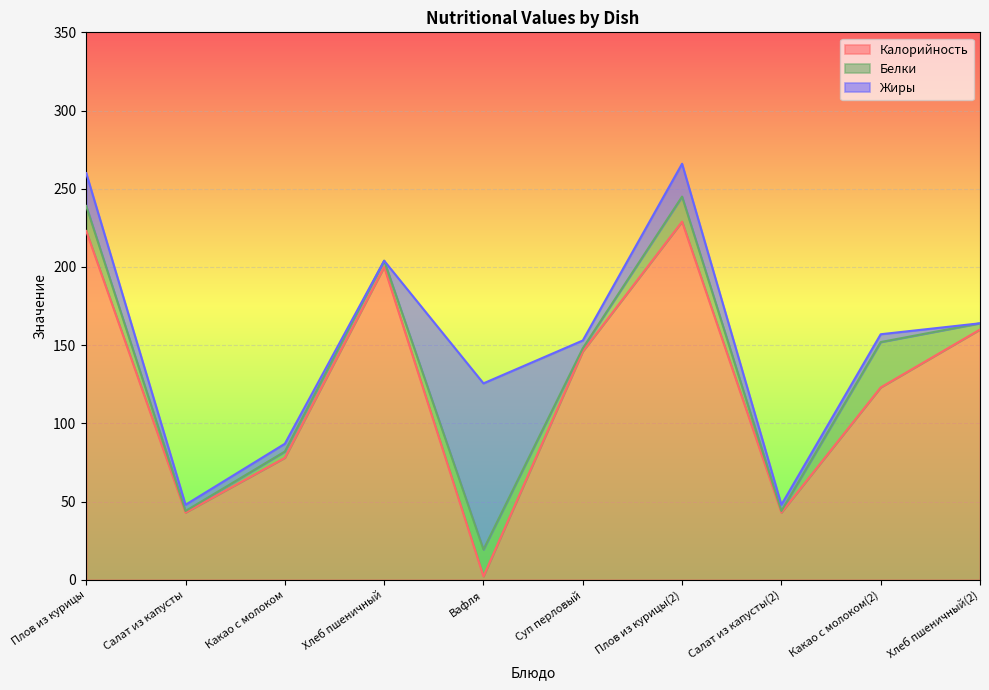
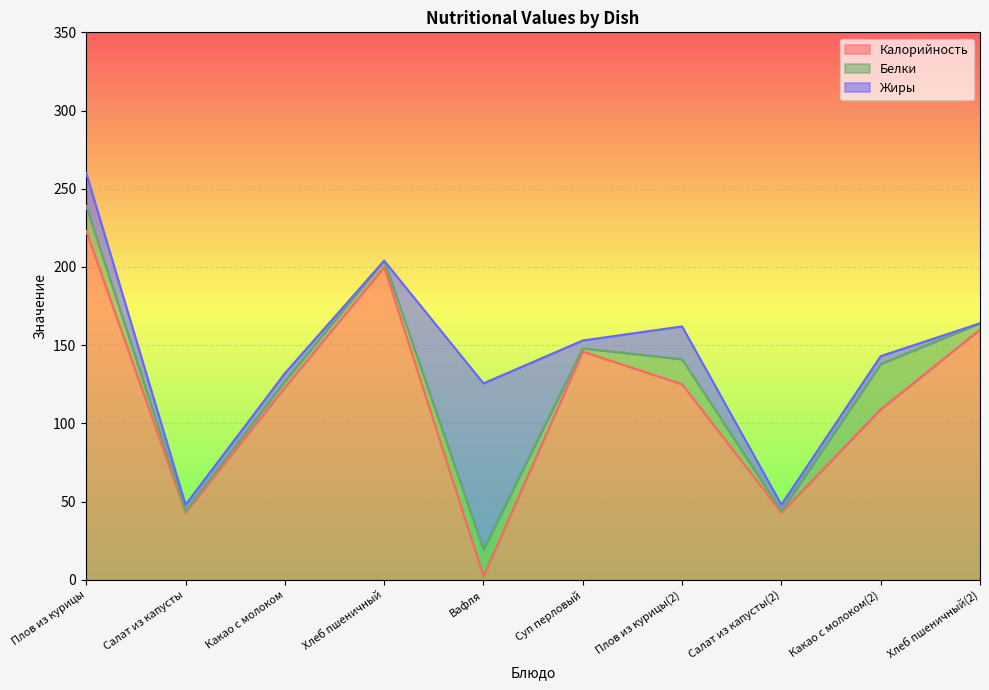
Калорийность, Какао с молоком: 78 -> 123
Калорийность, Плов из курицы(2): 229 -> 125
Калорийность, Какао с молоком(2): 123 -> 109
